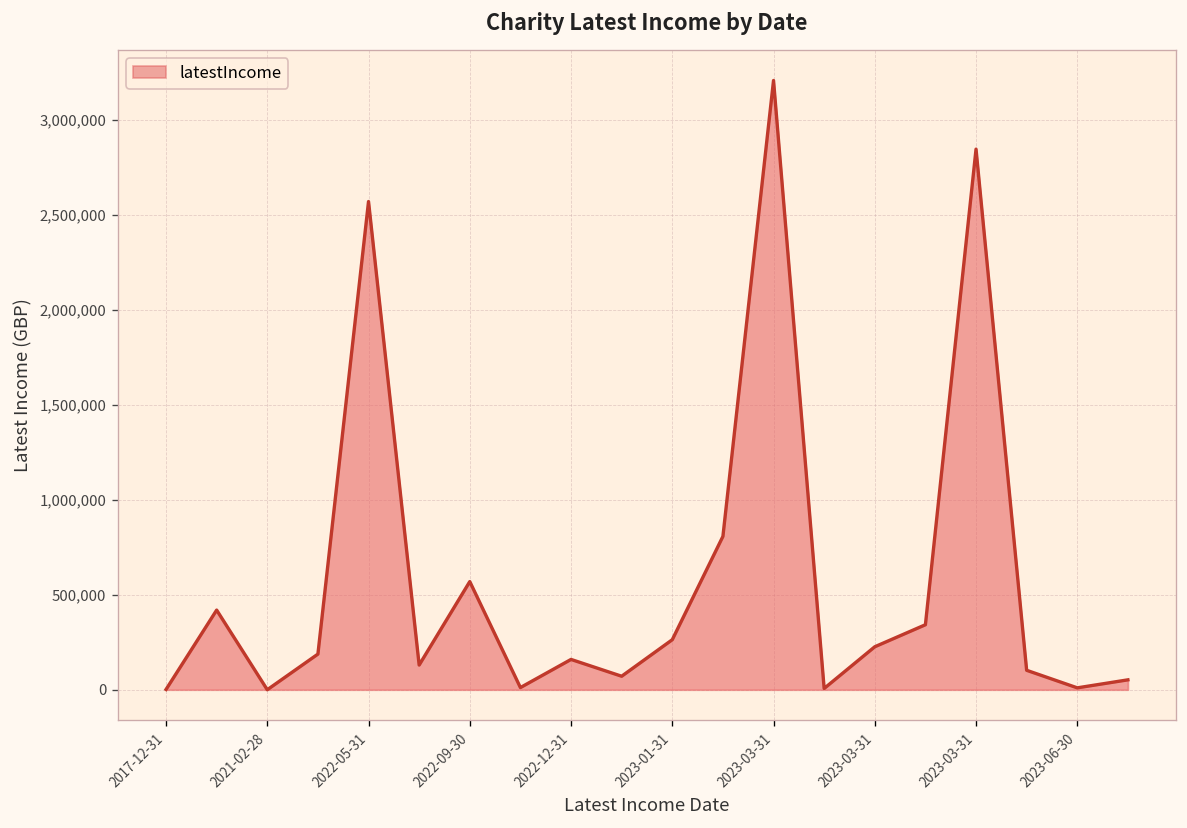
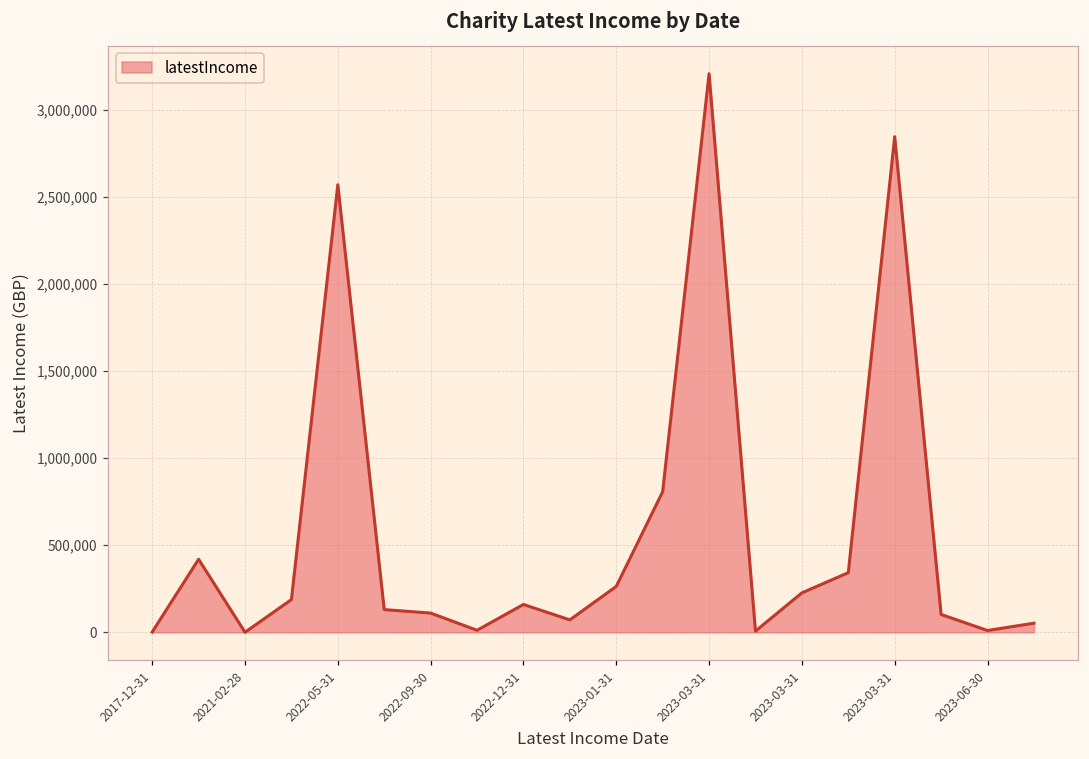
2022-09-30: 570,000 -> 110,000
